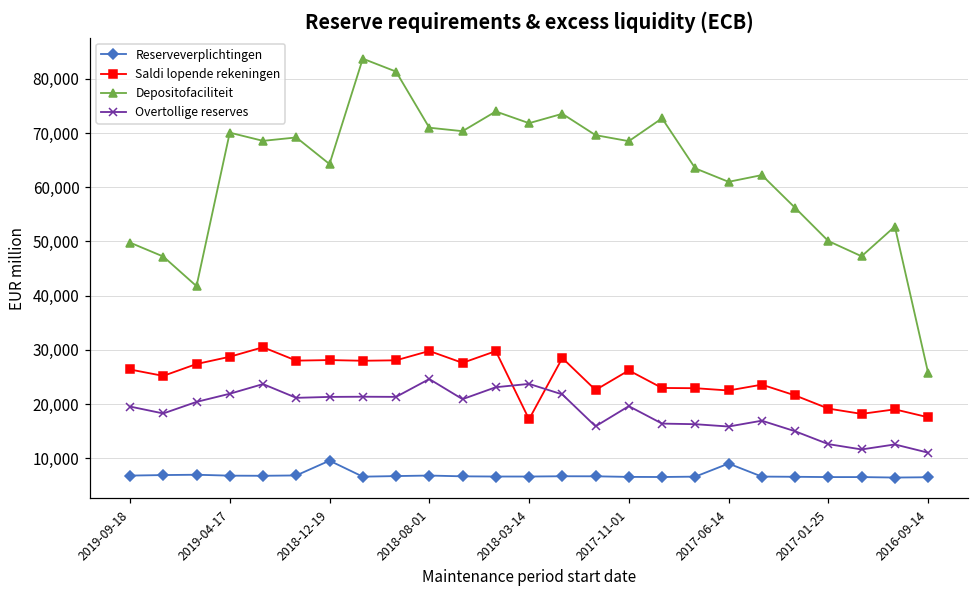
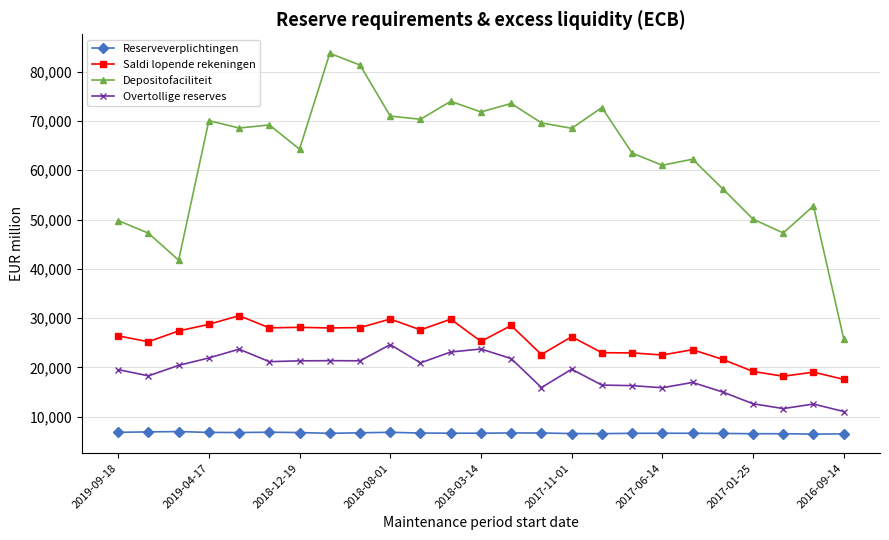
Reserveverplichtingen, 2018-12-19: 10,000 -> 7,000
Saldi lopende rekeningen, 2018-03-14: 17,000 -> 25,000
Reserveverplichtingen, 2017-06-14: 9,000 -> 7,000
